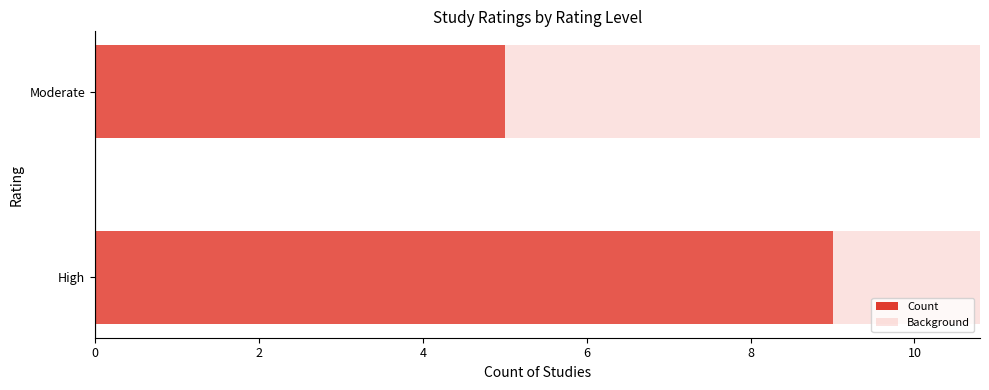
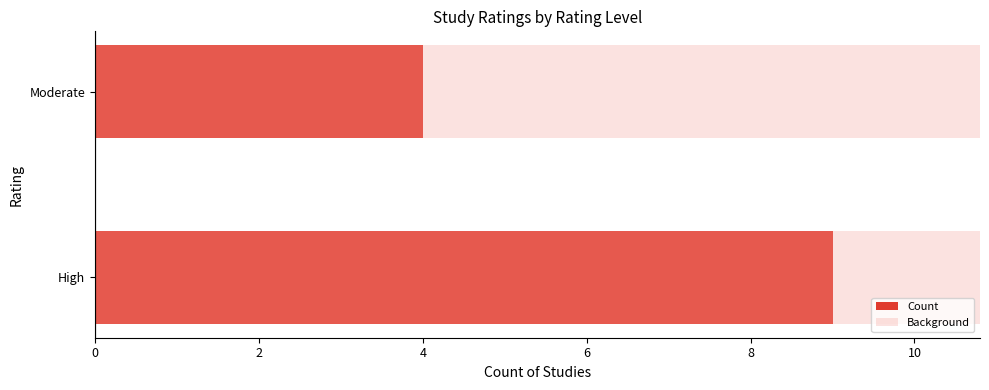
Count, Moderate: 5 -> 4
